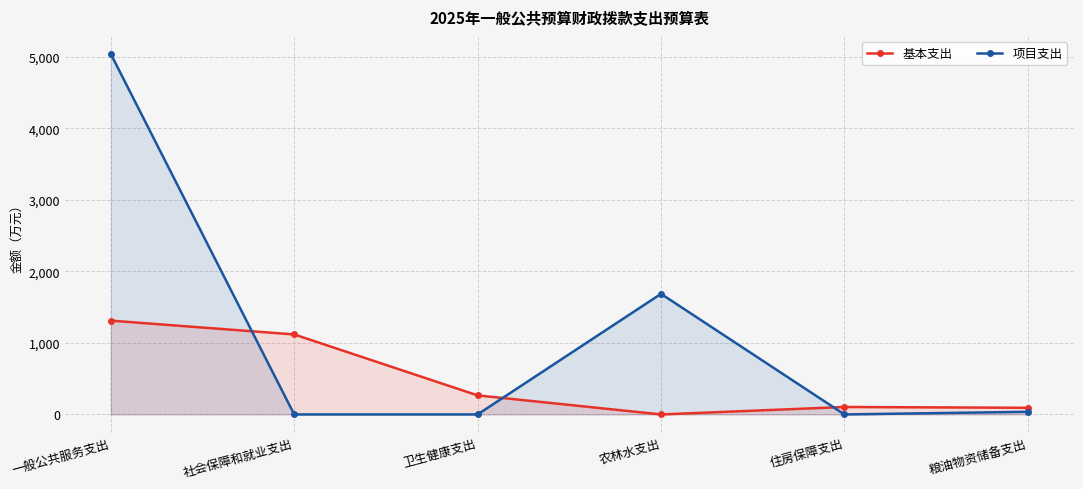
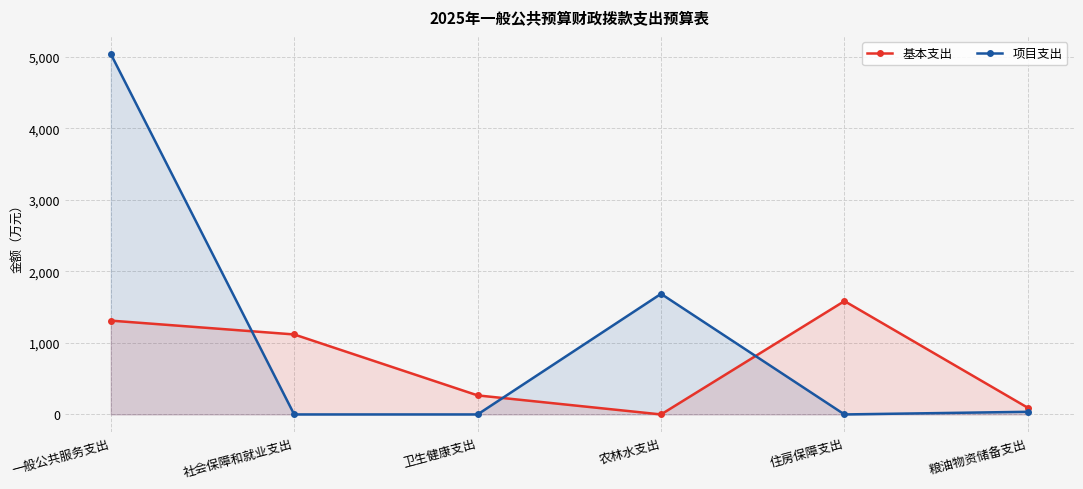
基本支出, 住房保障支出: 100 -> 1,600
